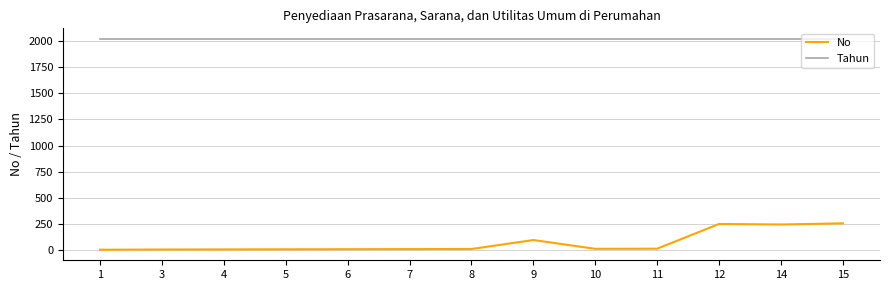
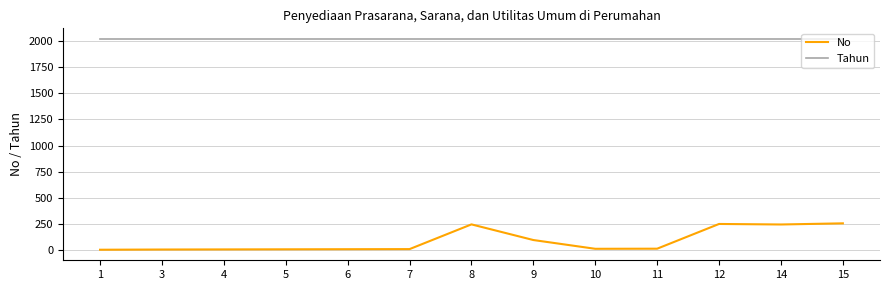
No, 8: 10 -> 240
